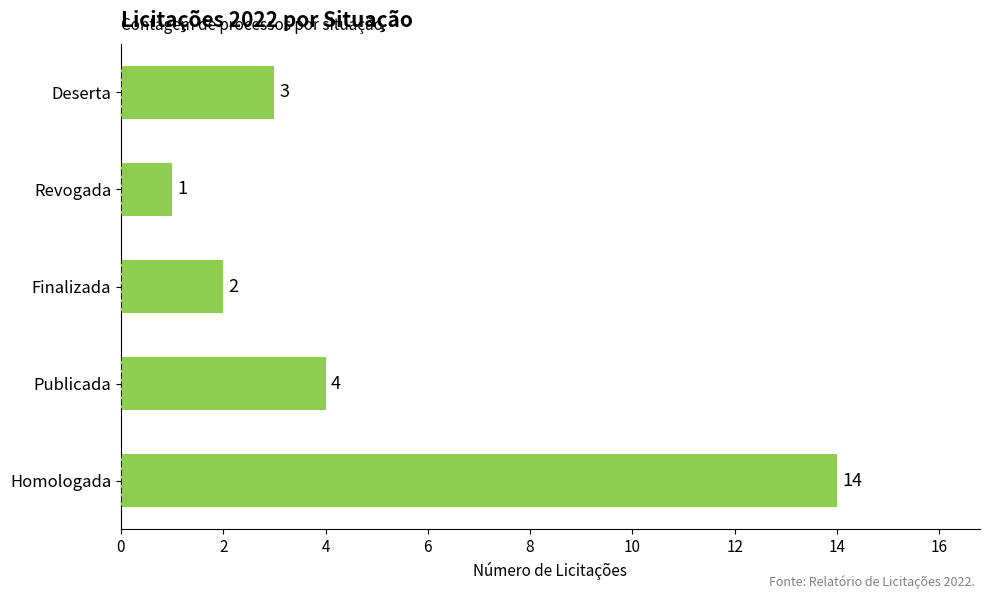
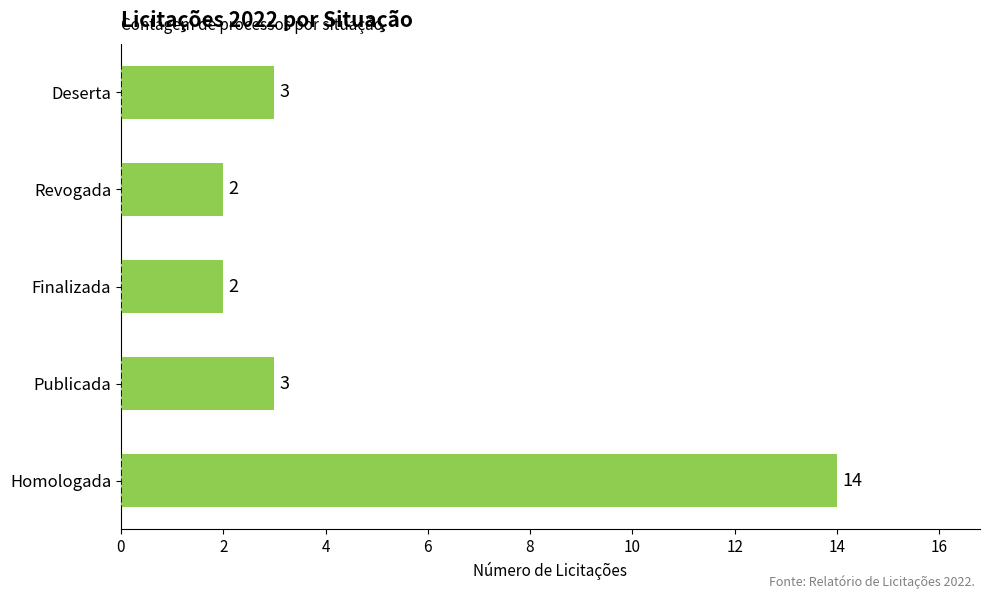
Revogada: 1 -> 2
Publicada: 4 -> 3
